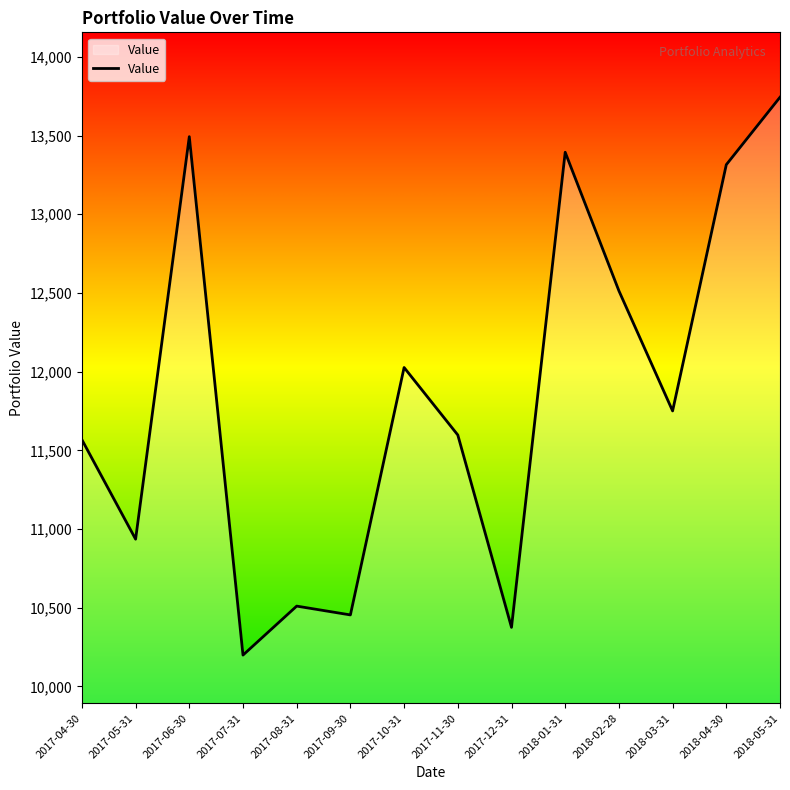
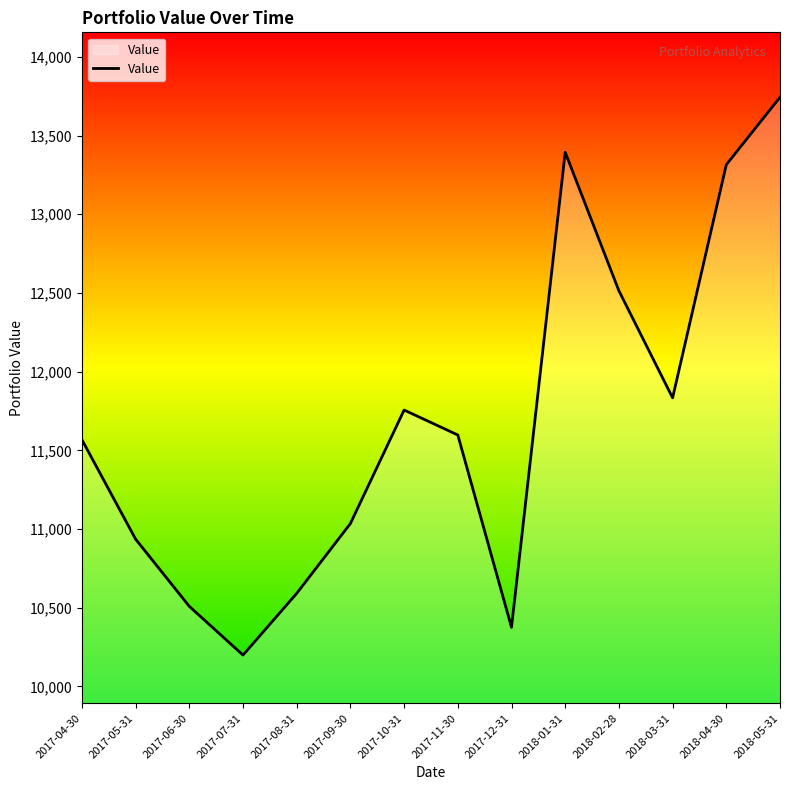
2017-06-30: 13,490 -> 10,510
2017-08-31: 10,510 -> 10,590
2017-09-30: 10,450 -> 11,040
2017-10-31: 12,030 -> 11,760
2018-03-31: 11,750 -> 11,830
